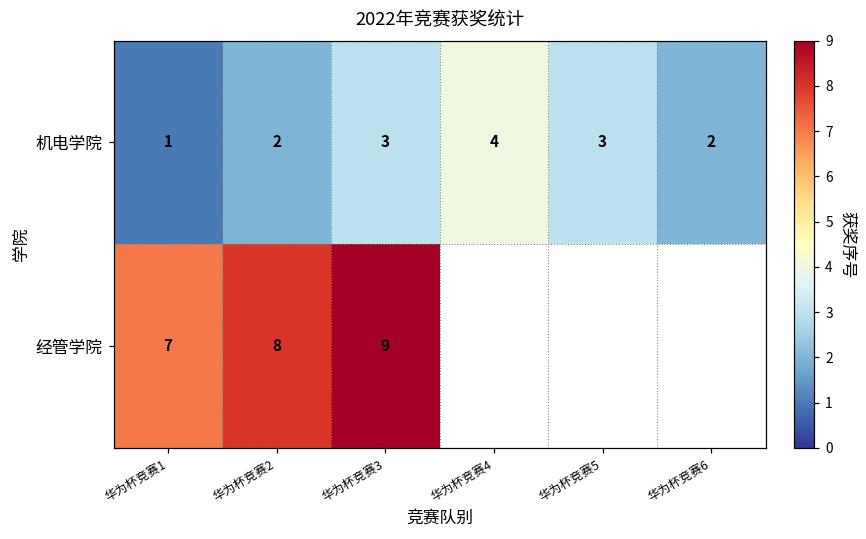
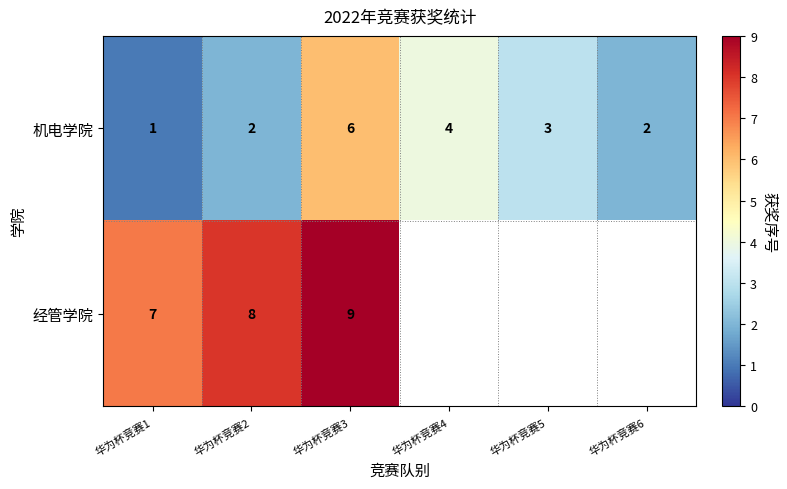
机电学院, 华为杯竞赛3: 3 -> 6
